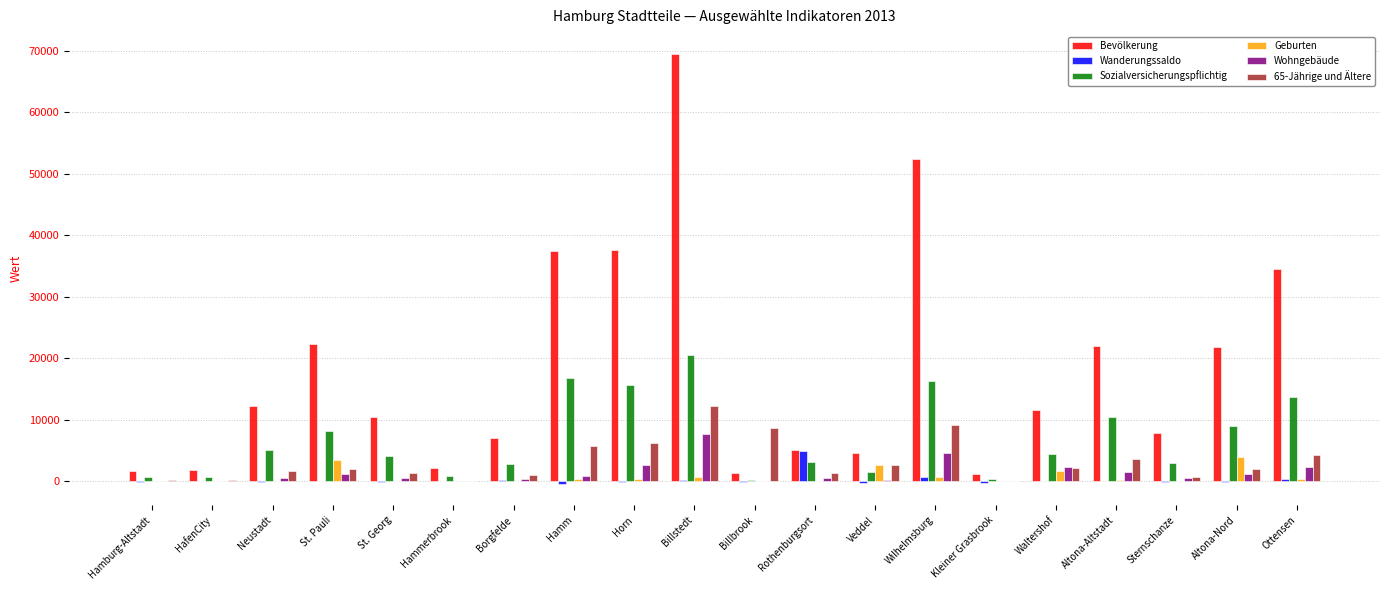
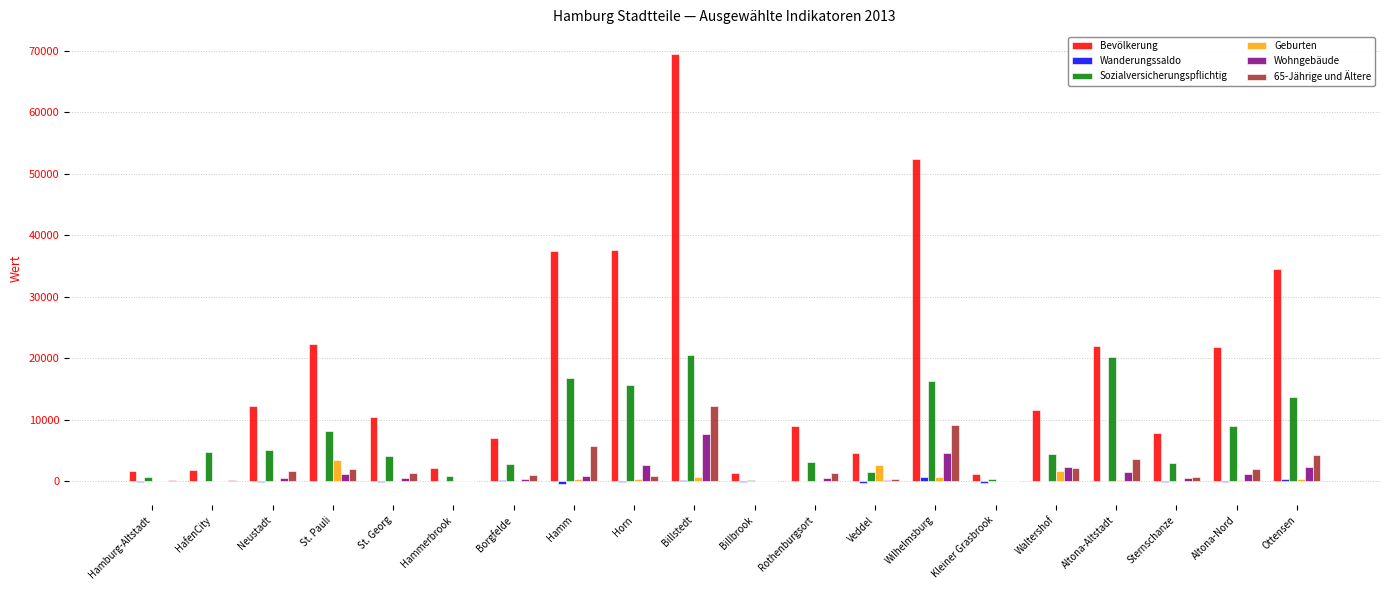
Sozialversicherungspflichtig, HafenCity: 1000 -> 5000
65-Jährige und Ältere, Horn: 6000 -> 1000
65-Jährige und Ältere, Billbrook: 9000 -> 0
Bevölkerung, Rothenburgsort: 5000 -> 9000
Wanderungssaldo, Rothenburgsort: 5000 -> 0
65-Jährige und Ältere, Veddel: 3000 -> 0
Sozialversicherungspflichtig, Altona-Altstadt: 10000 -> 20000
Geburten, Altona-Nord: 4000 -> 0
